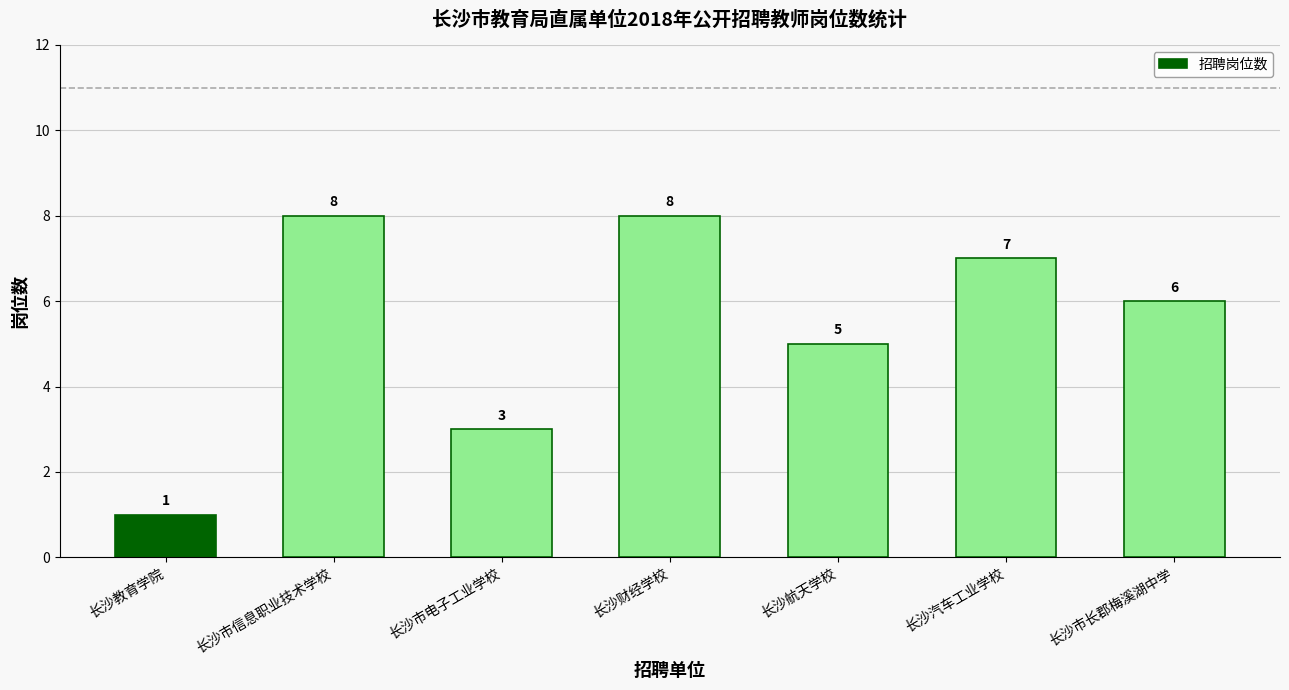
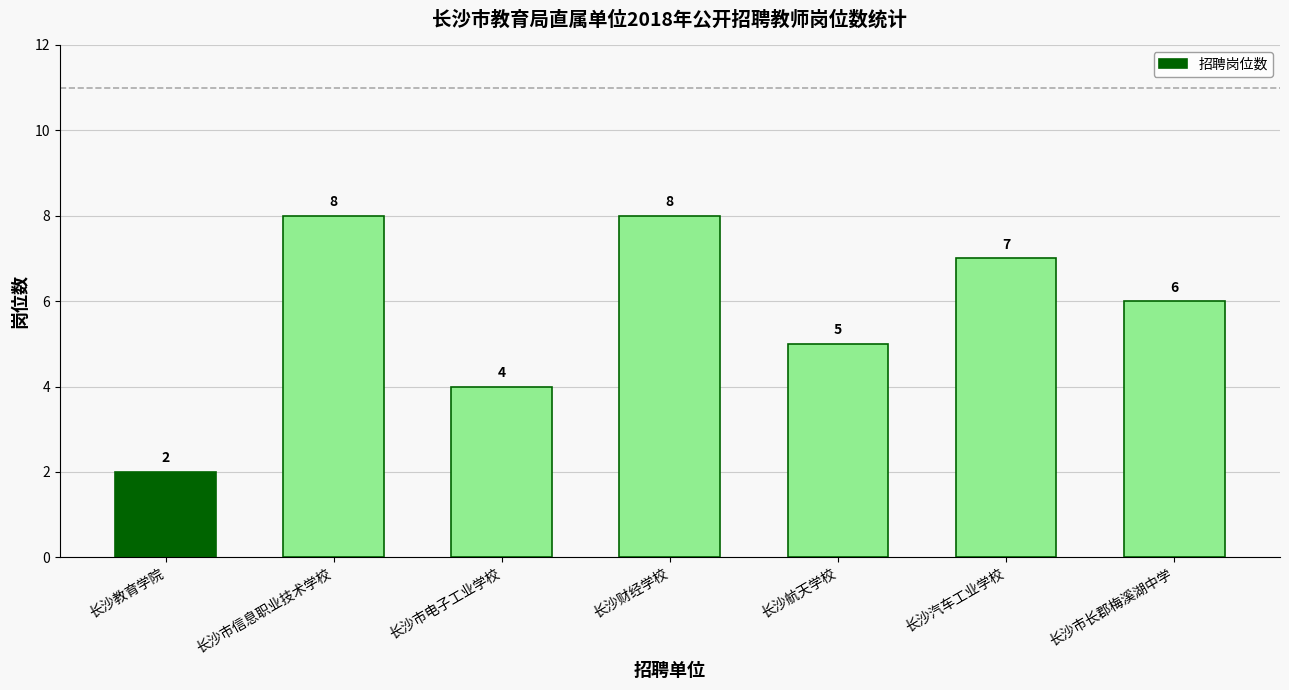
长沙教育学院: 1 -> 2
长沙市电子工业学校: 3 -> 4
